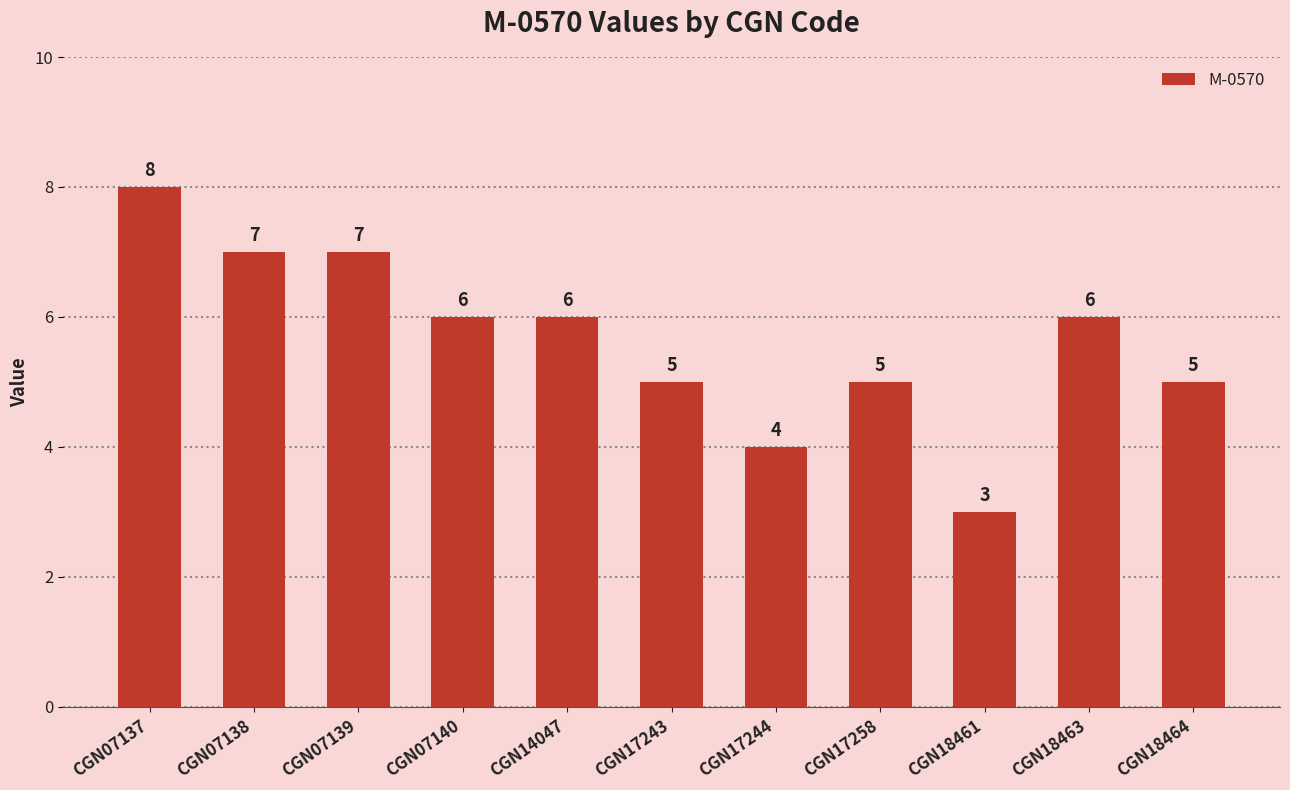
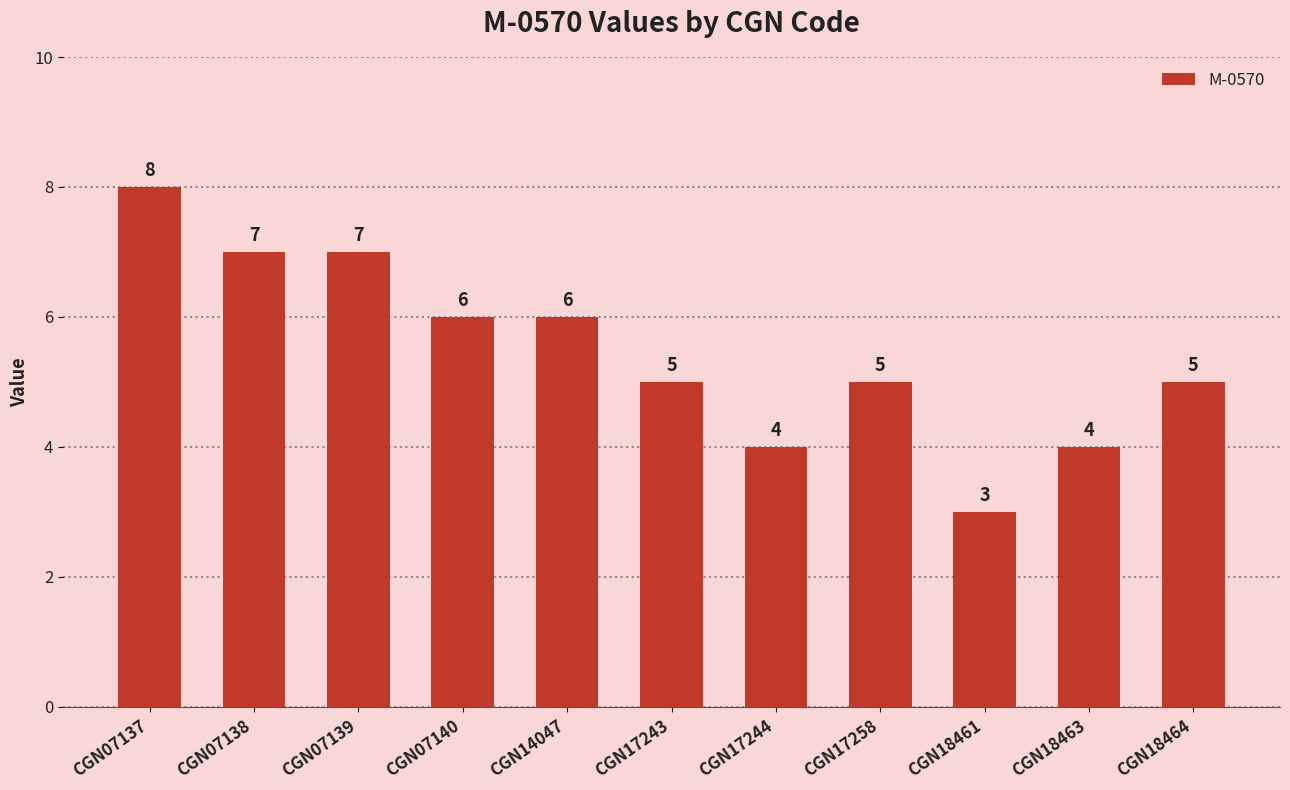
CGN18463: 6 -> 4
